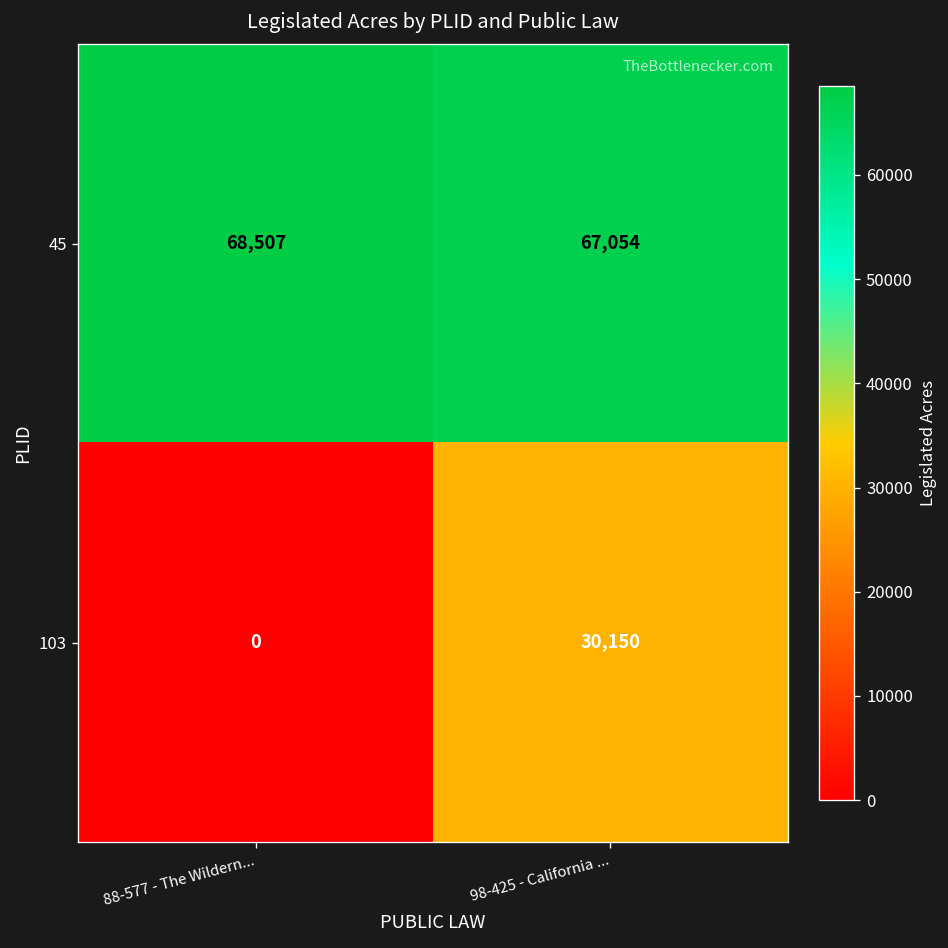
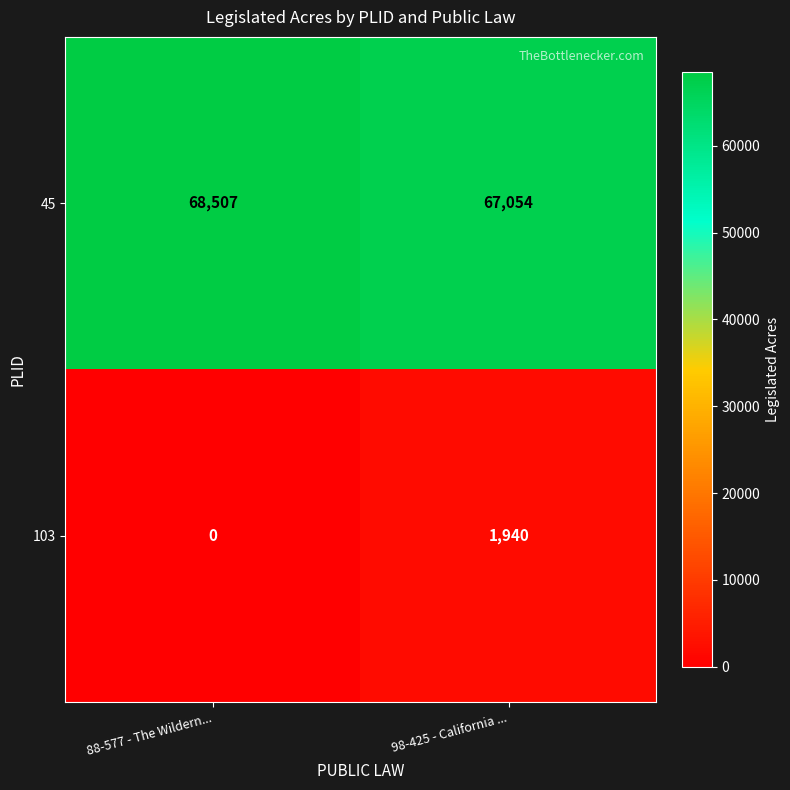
103, 98-425 - California ...: 30,150 -> 1,940
